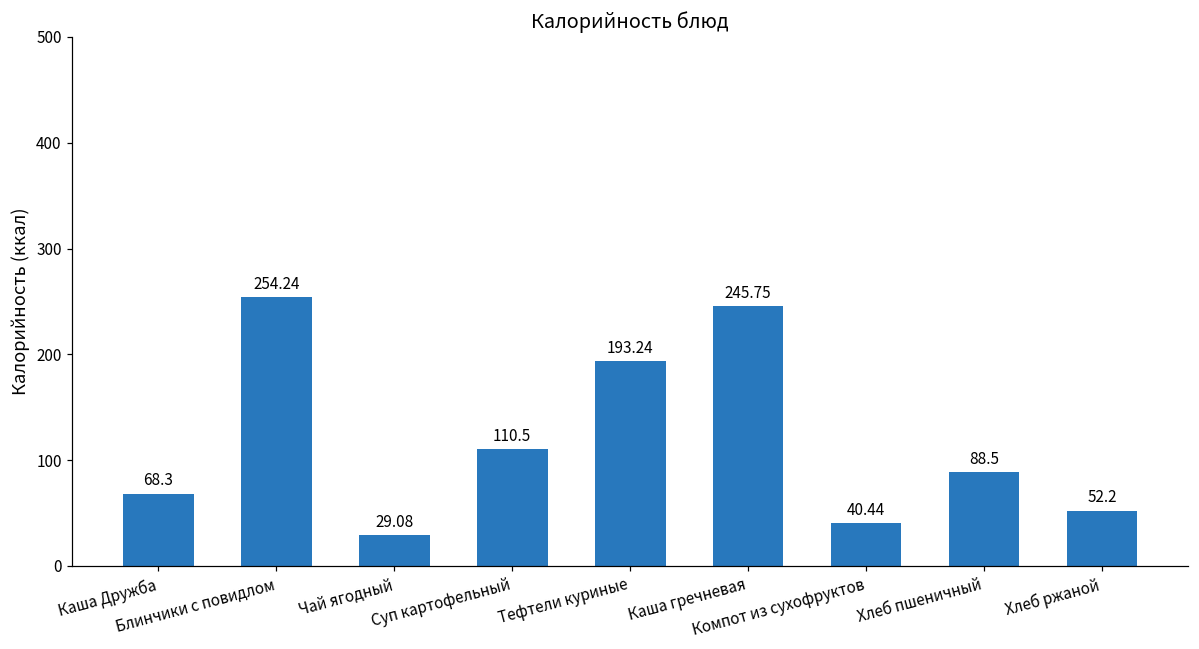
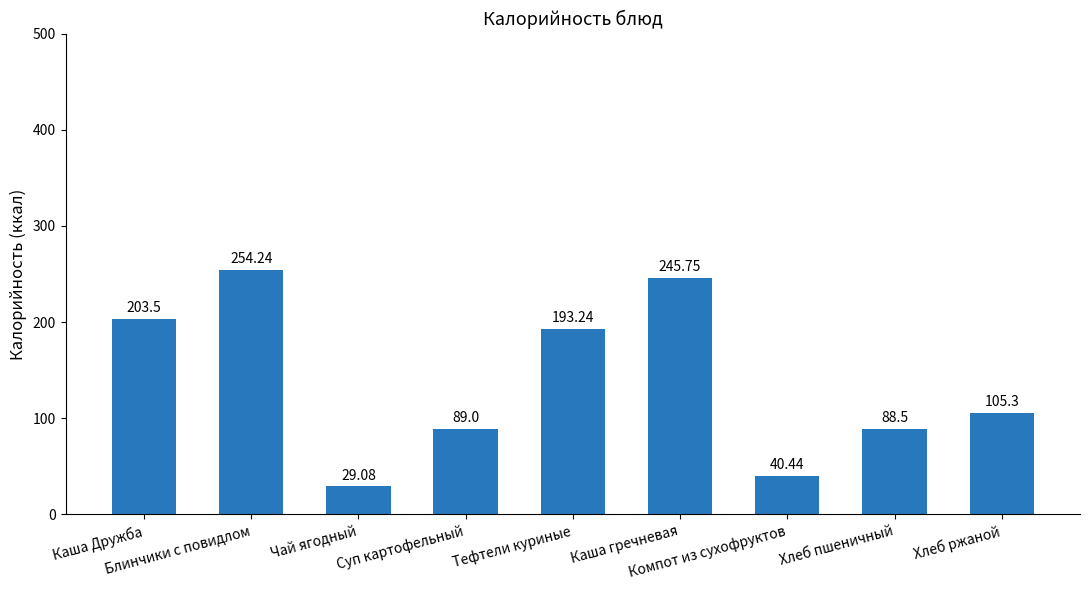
Каша Дружба: 68.3 -> 203.5
Суп картофельный: 110.5 -> 89.0
Хлеб ржаной: 52.2 -> 105.3
